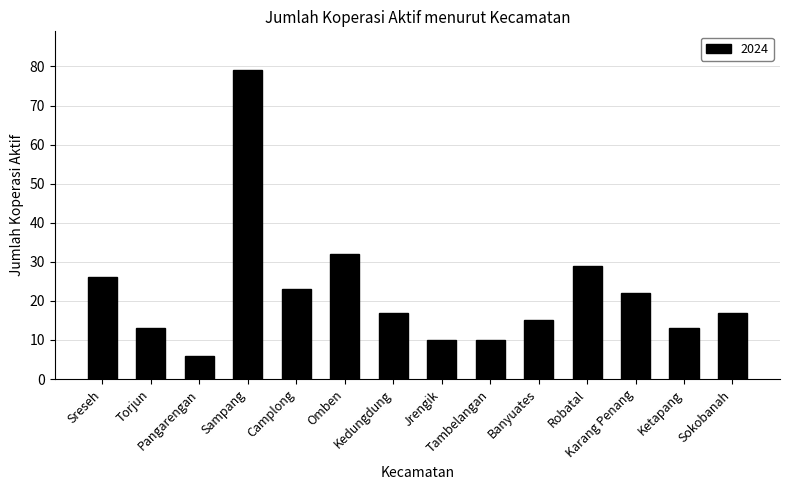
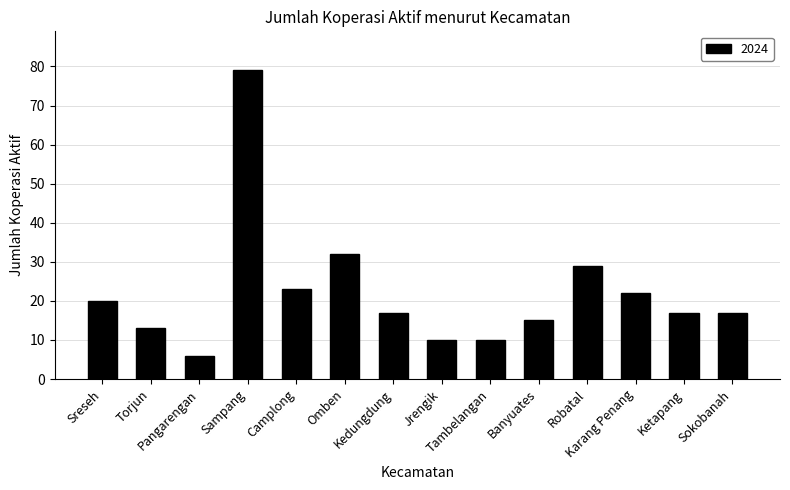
Sreseh: 26 -> 20
Ketapang: 13 -> 17
